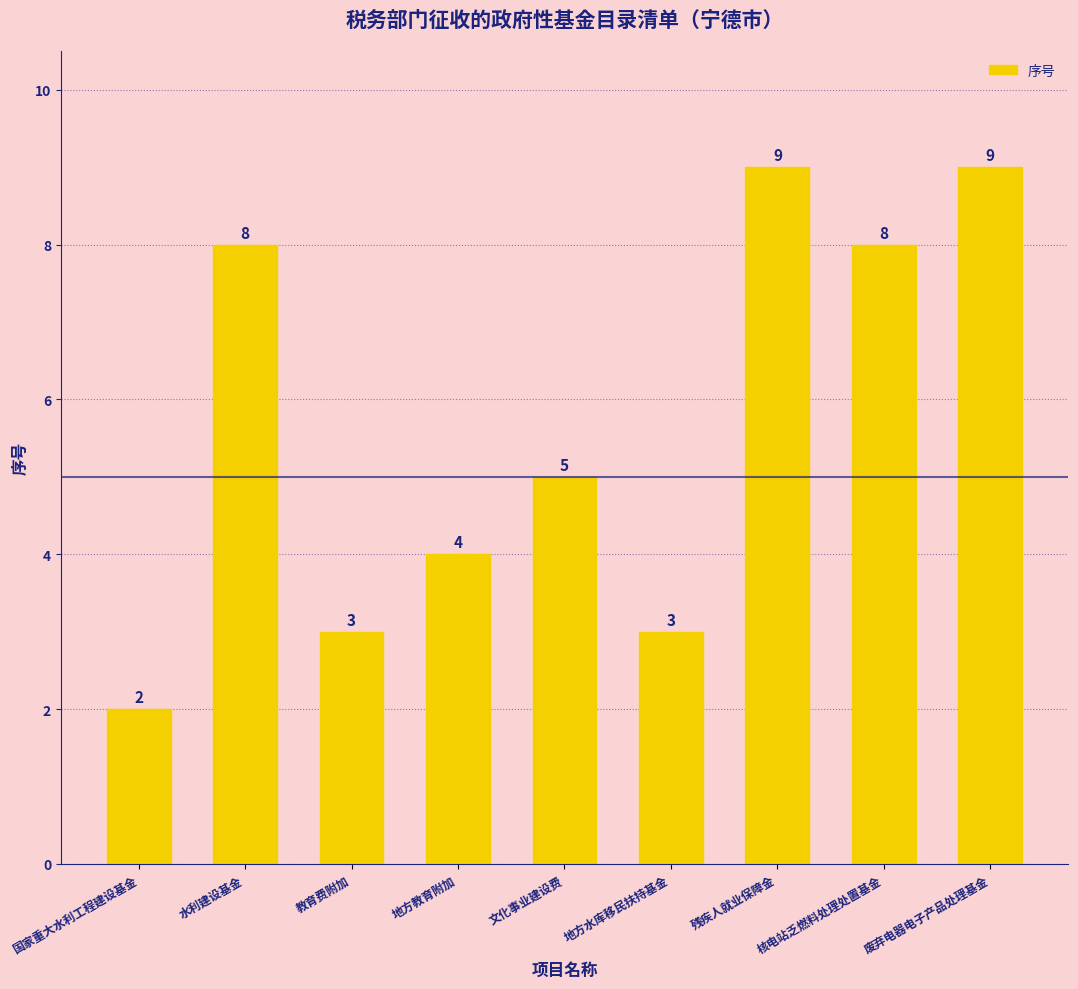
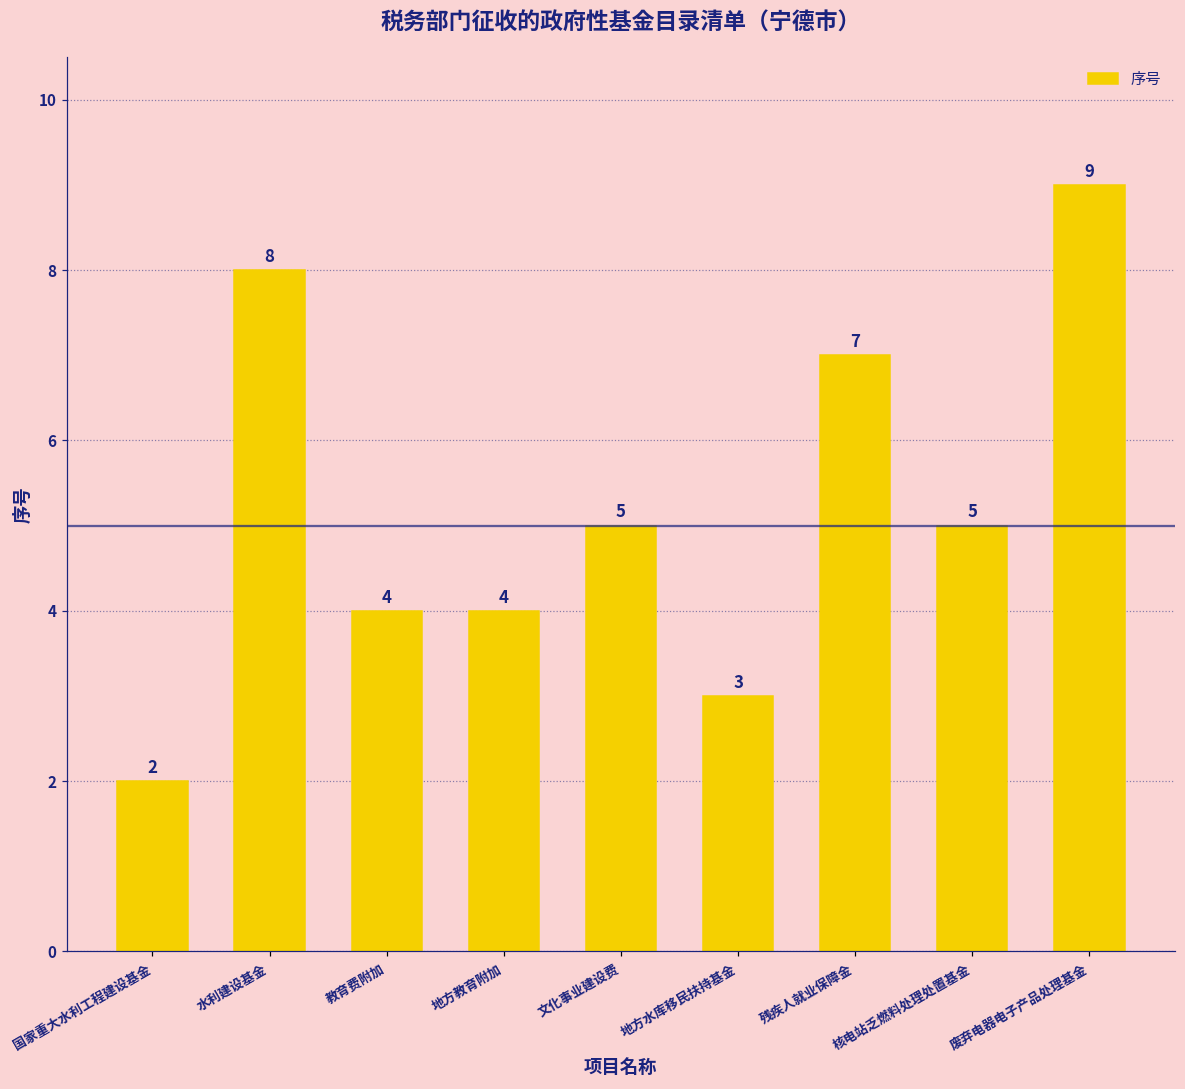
教育费附加: 3 -> 4
残疾人就业保障金: 9 -> 7
核电站乏燃料处理处置基金: 8 -> 5
